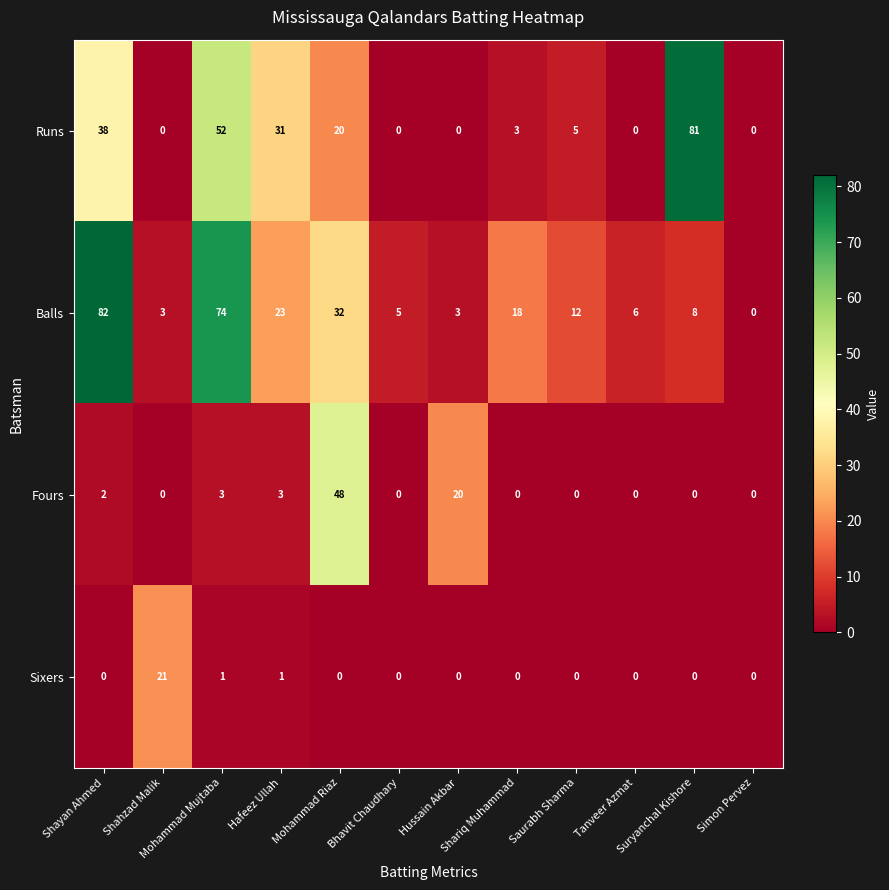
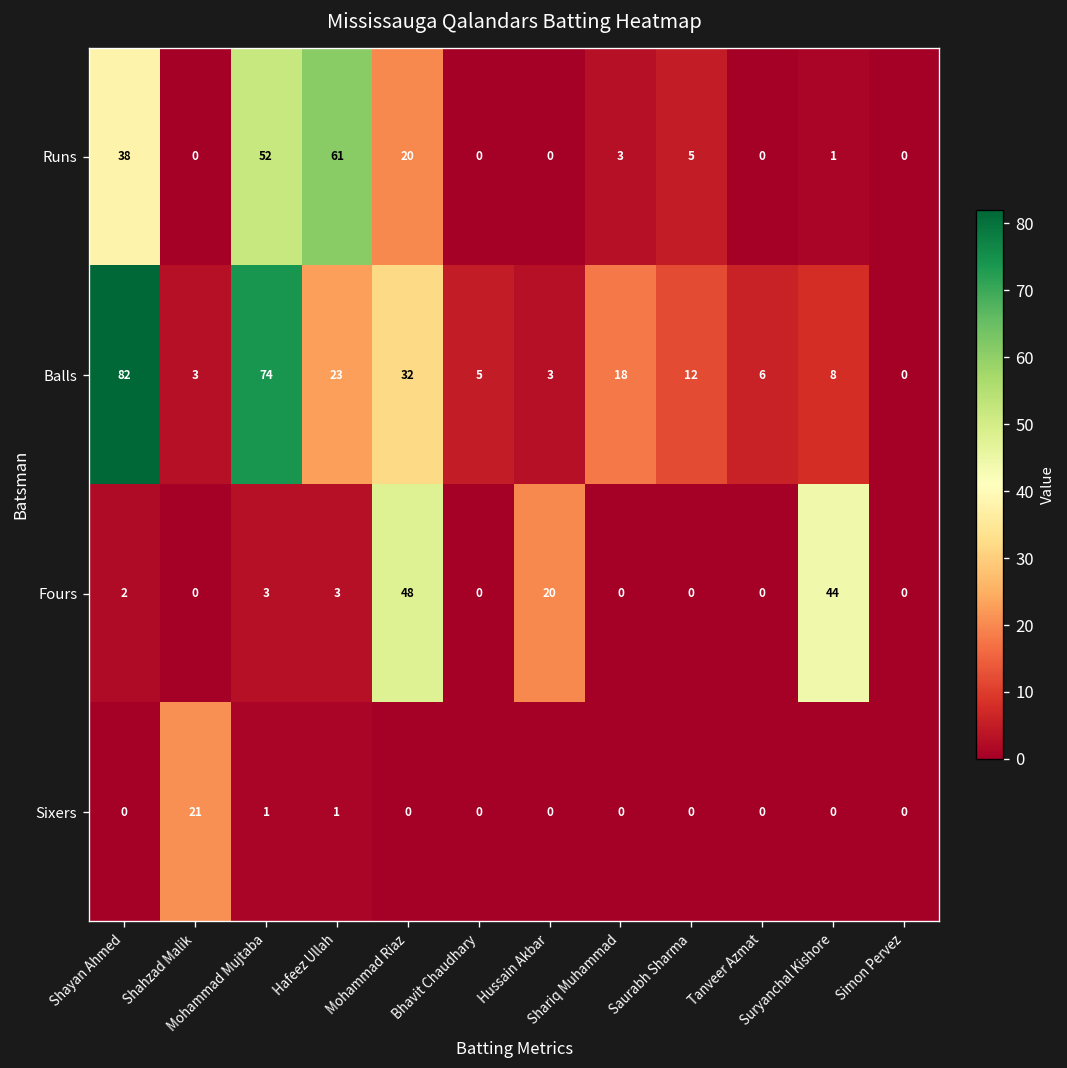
Runs, Hafeez Ullah: 31 -> 61
Runs, Suryanchal Kishore: 81 -> 1
Fours, Suryanchal Kishore: 0 -> 44
